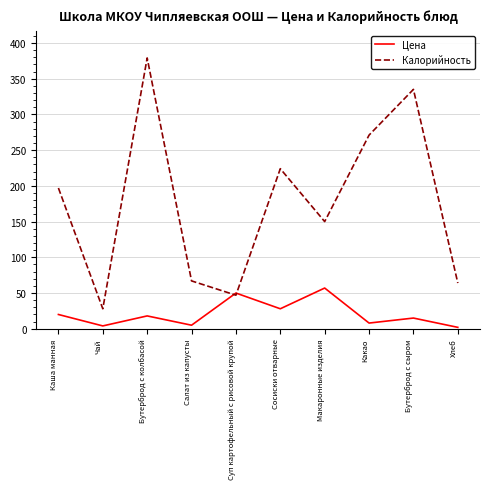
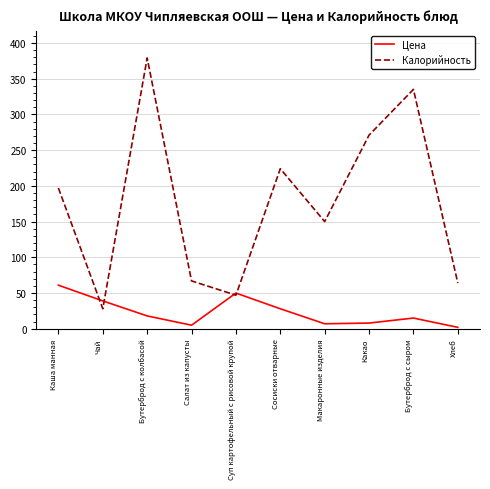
Цена, Каша манная: 20 -> 60
Цена, Чай: 0 -> 40
Цена, Макаронные изделия: 60 -> 10
